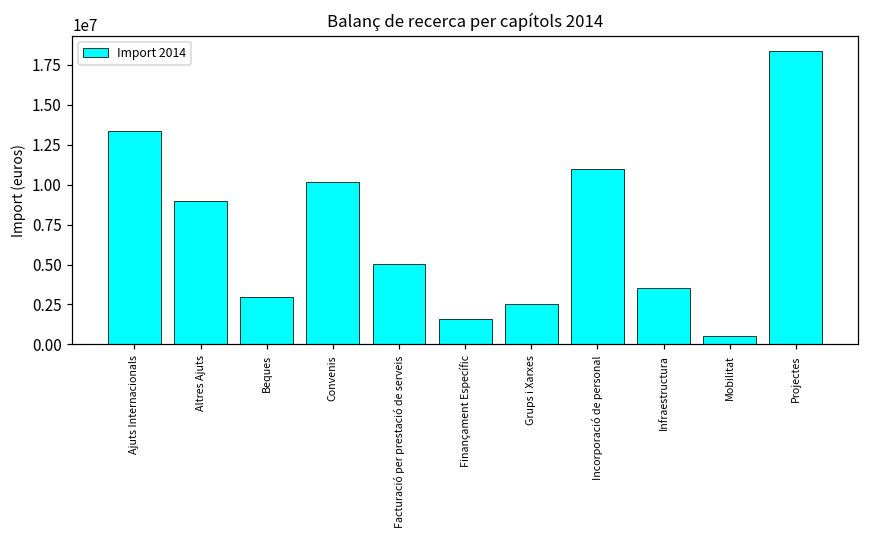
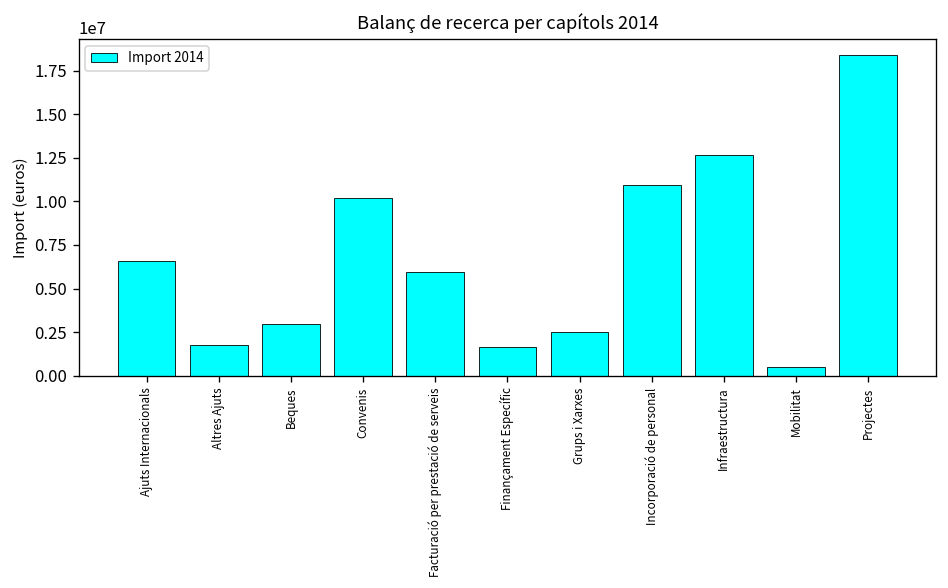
Ajuts Internacionals: 13300000 -> 6600000
Altres Ajuts: 8900000 -> 1700000
Facturació per prestació de serveis: 5000000 -> 5900000
Infraestructura: 3500000 -> 12600000
